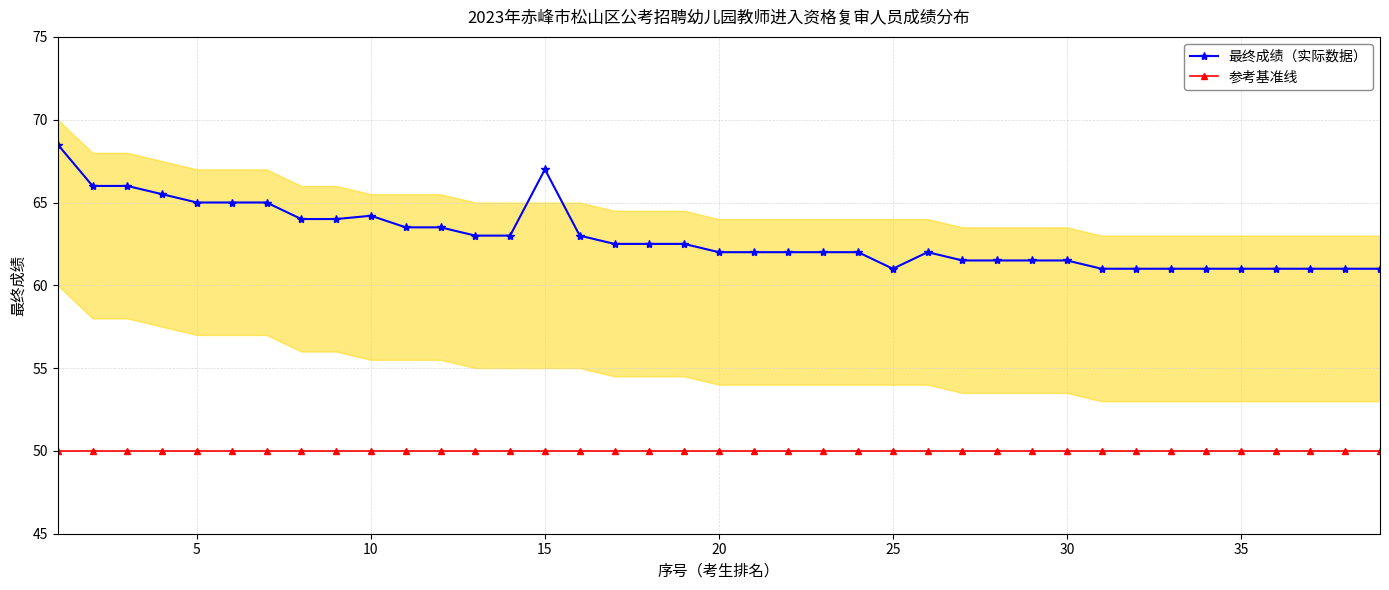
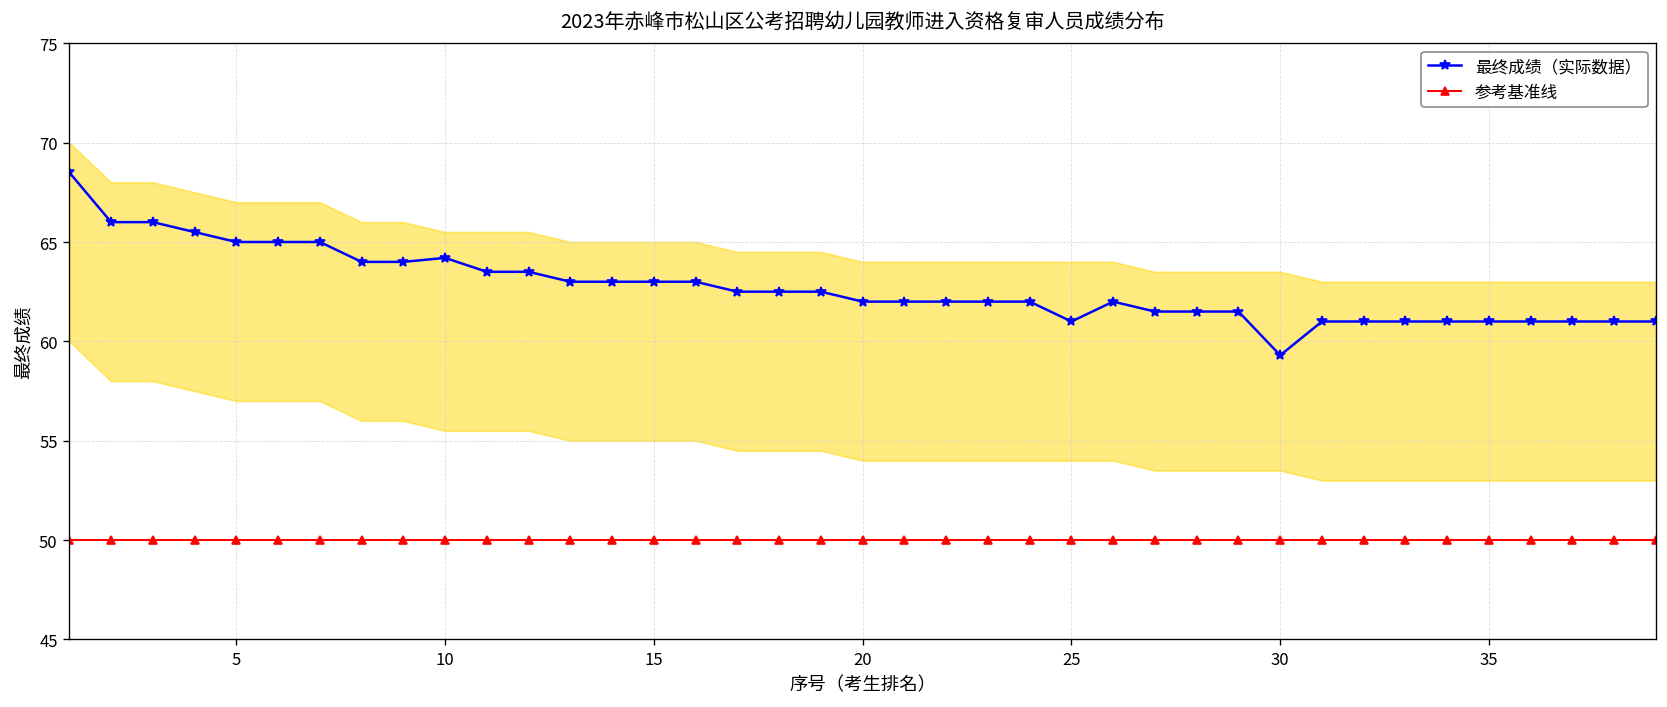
最终成绩（实际数据）, 15: 67 -> 63
最终成绩（实际数据）, 30: 61.5 -> 59.3
